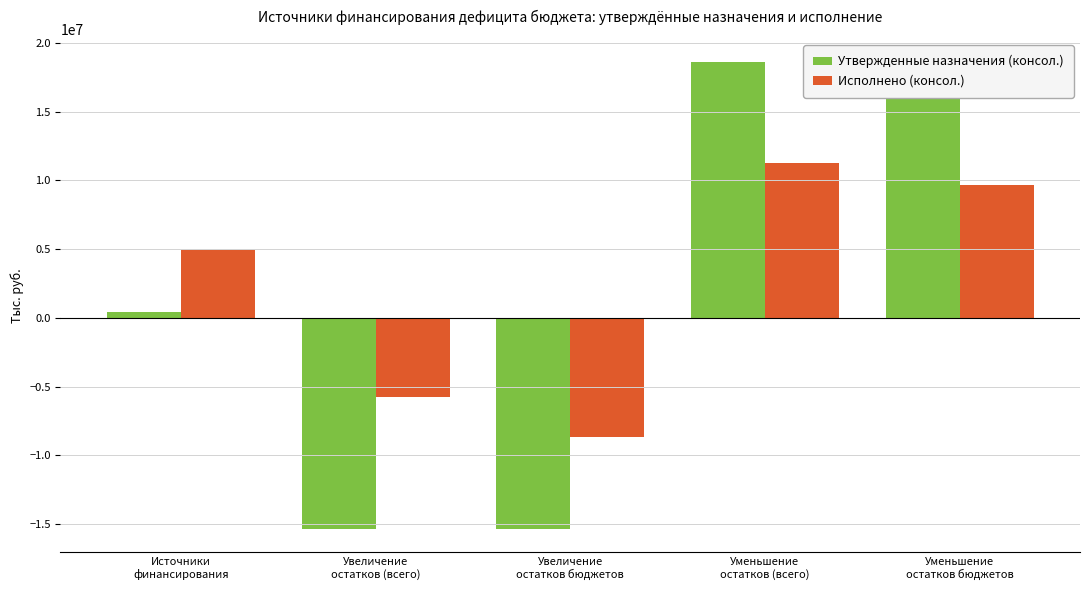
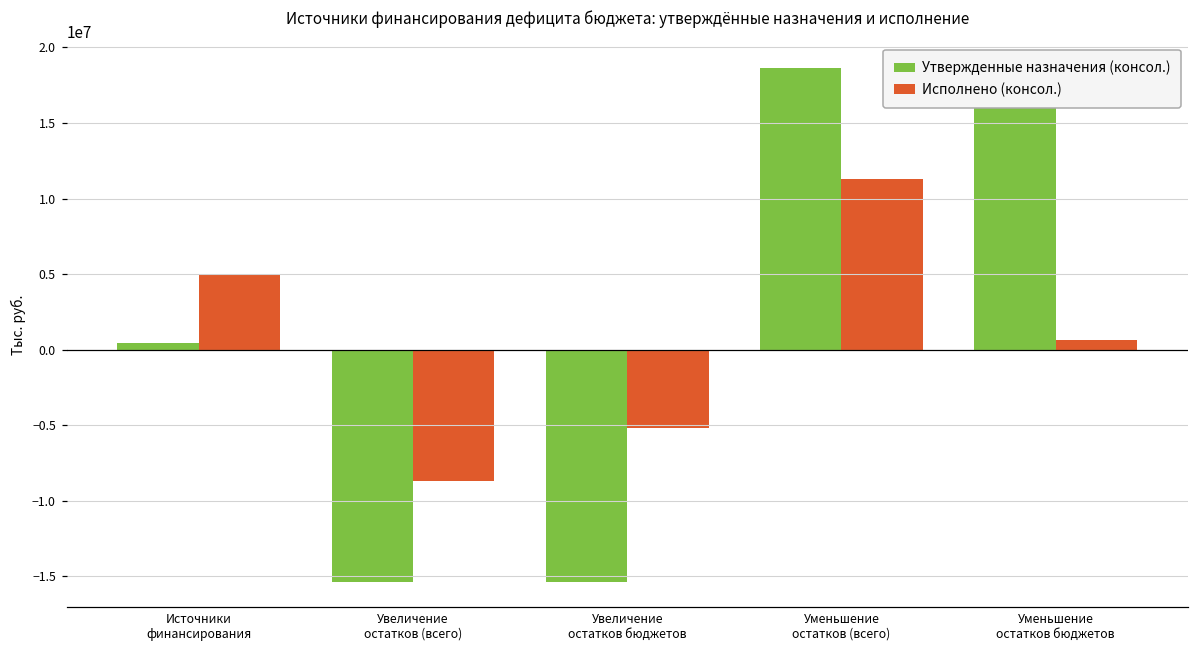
Исполнено (консол.), Увеличение остатков (всего): -5800000 -> -8700000
Исполнено (консол.), Увеличение остатков бюджетов: -8700000 -> -5200000
Исполнено (консол.), Уменьшение остатков бюджетов: 9700000 -> 700000
